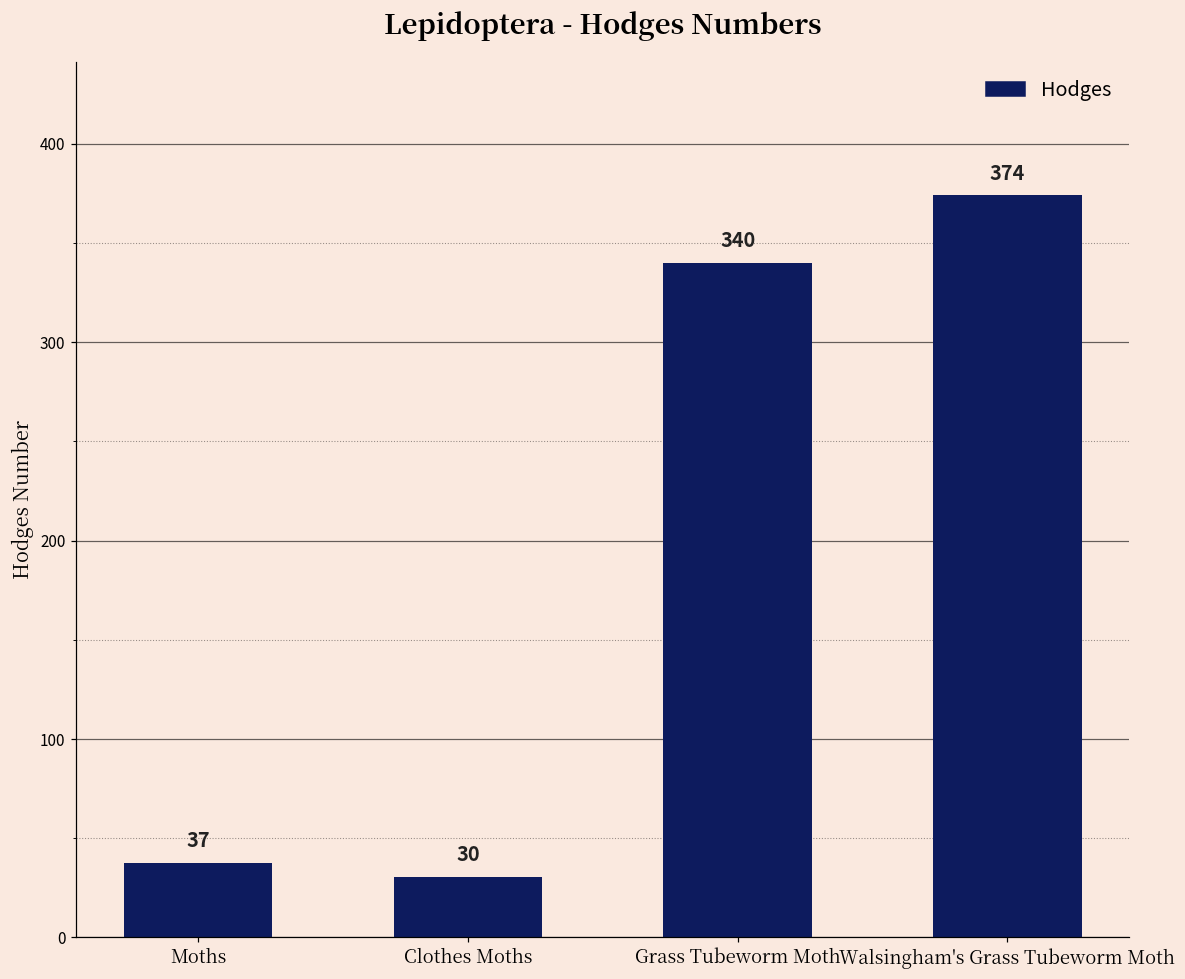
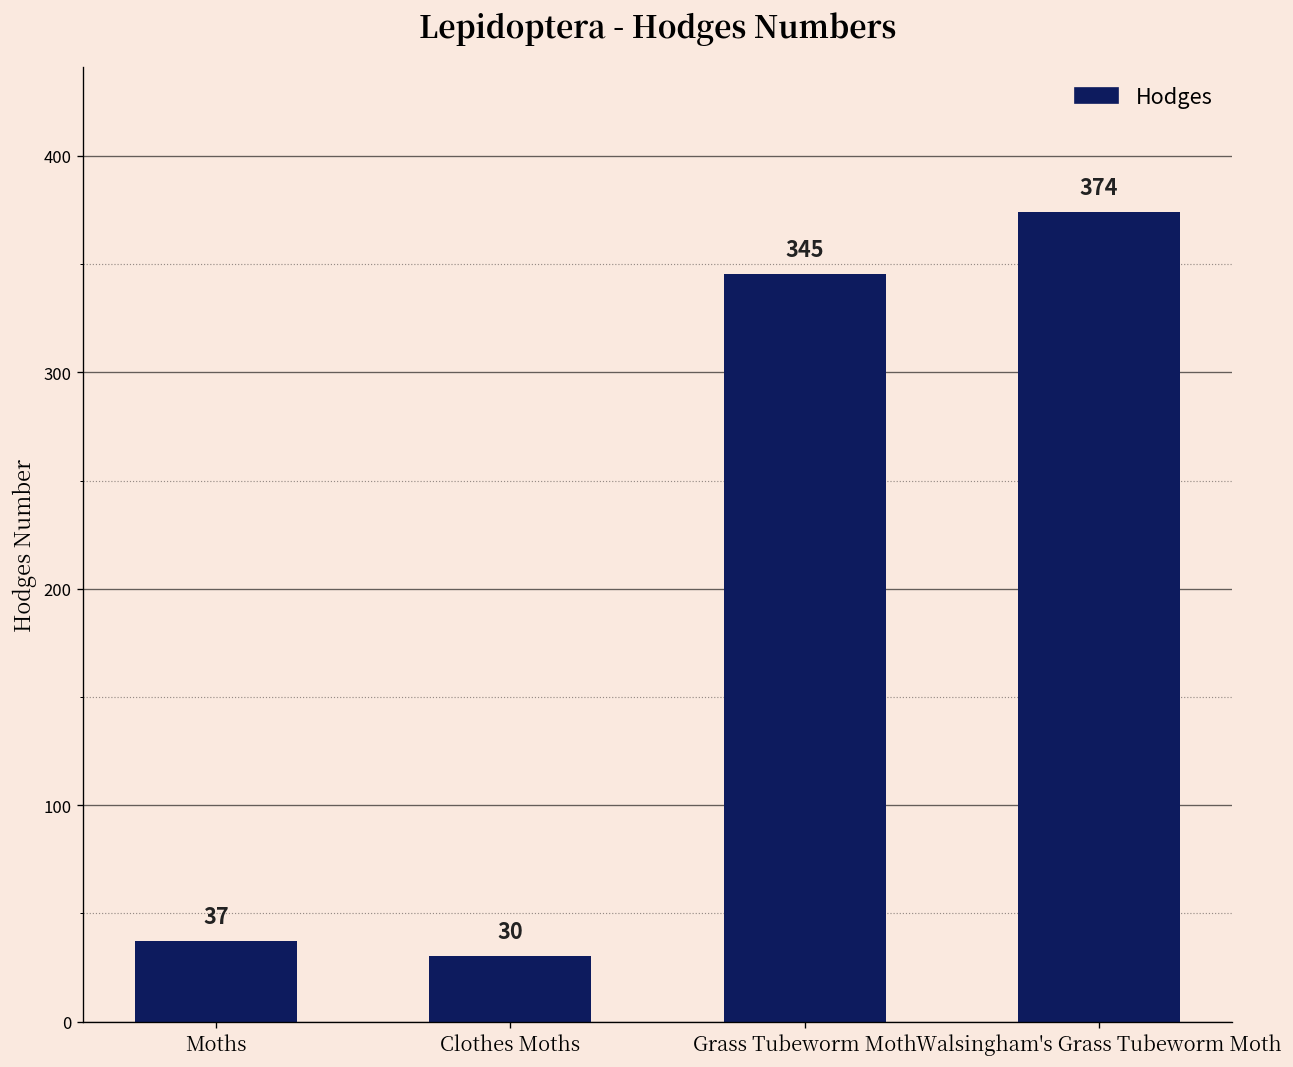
Grass Tubeworm Moth: 340 -> 345
